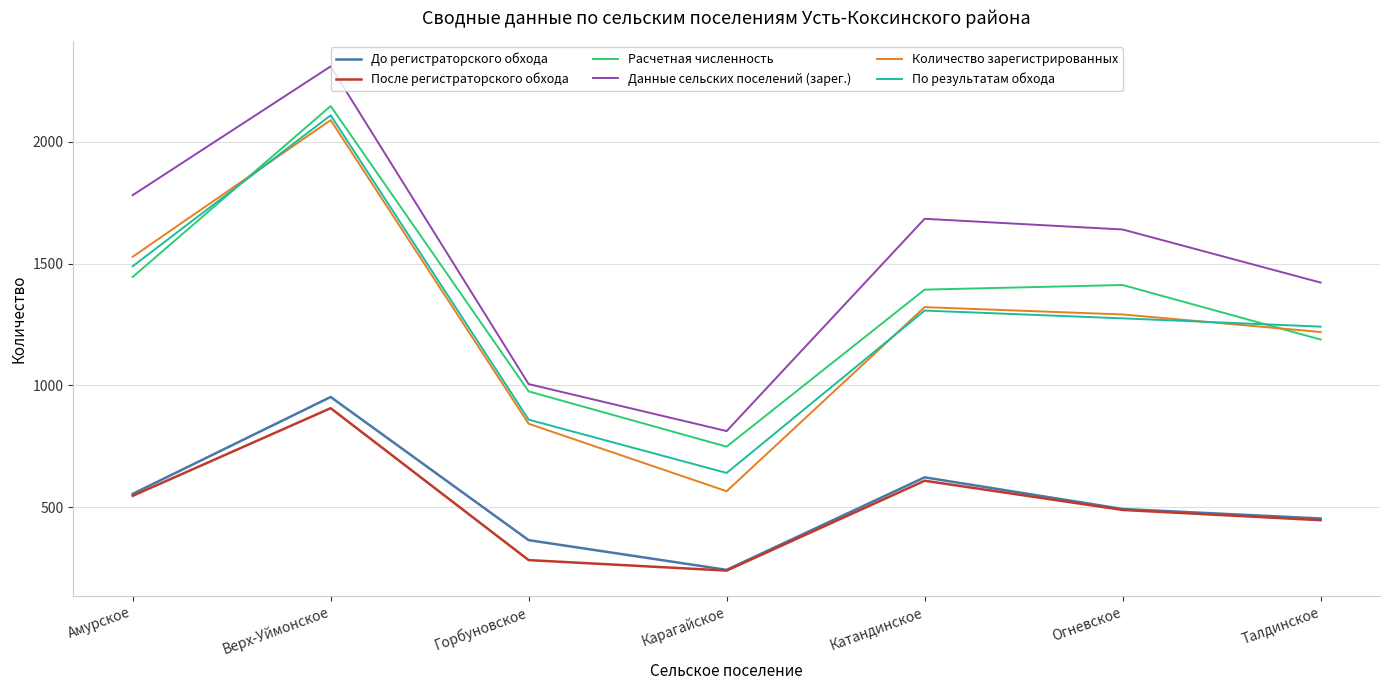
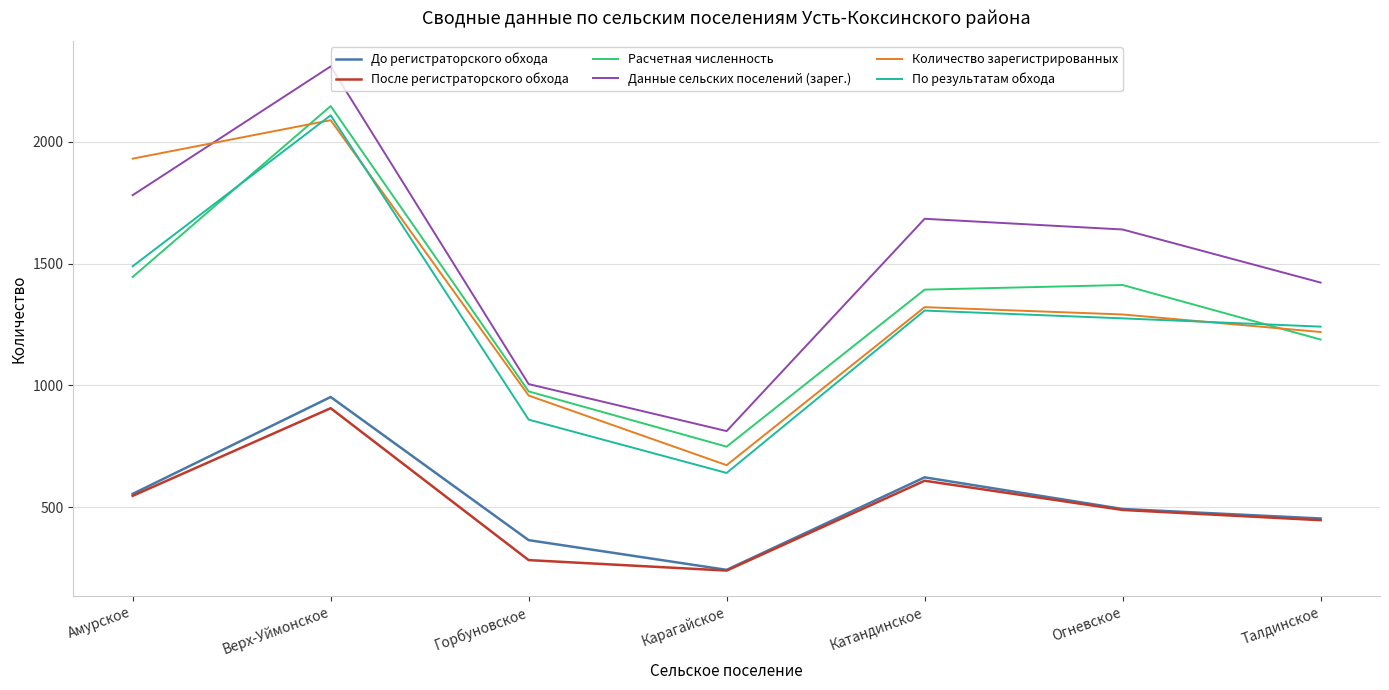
Количество зарегистрированных, Амурское: 1530 -> 1930
Количество зарегистрированных, Горбуновское: 840 -> 960
Количество зарегистрированных, Карагайское: 570 -> 670
